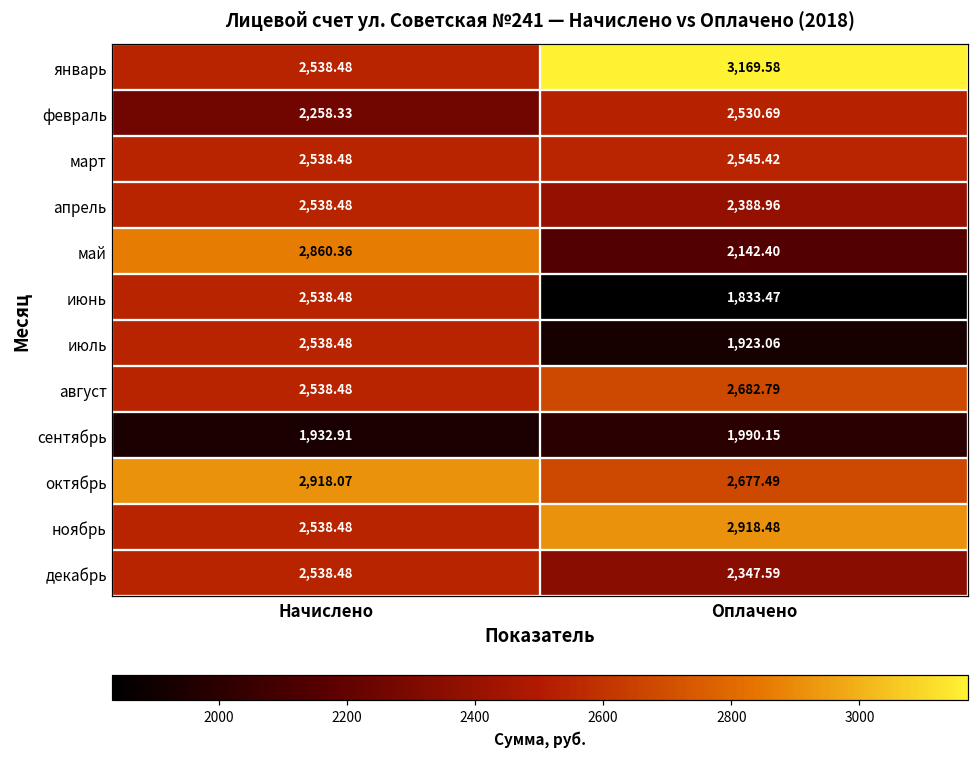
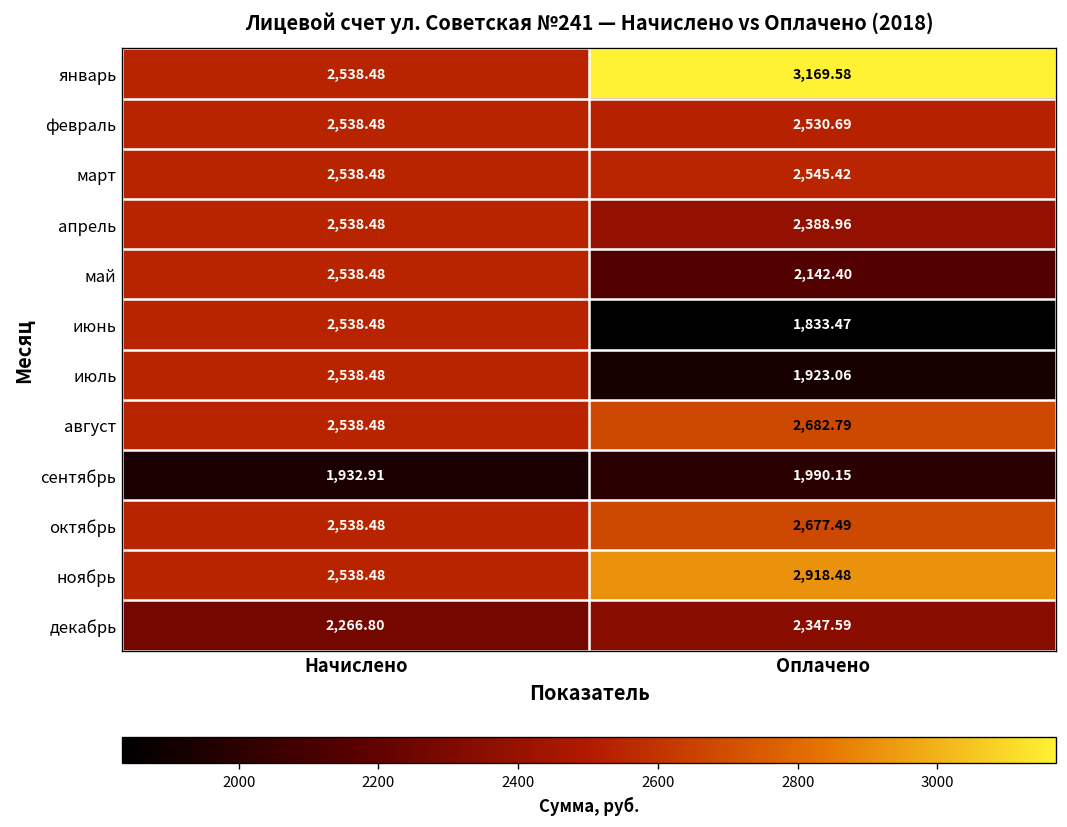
февраль, Начислено: 2,258.33 -> 2,538.48
май, Начислено: 2,860.36 -> 2,538.48
октябрь, Начислено: 2,918.07 -> 2,538.48
декабрь, Начислено: 2,538.48 -> 2,266.80
